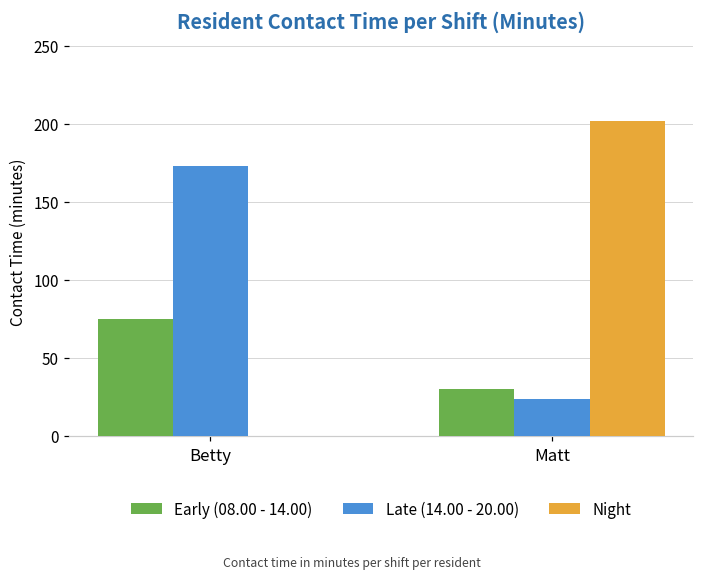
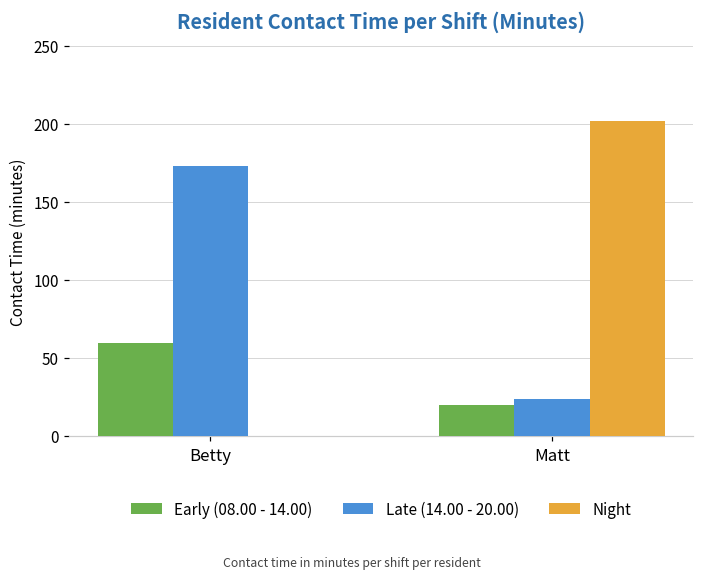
Early (08.00 - 14.00), Betty: 75 -> 60
Early (08.00 - 14.00), Matt: 30 -> 20
